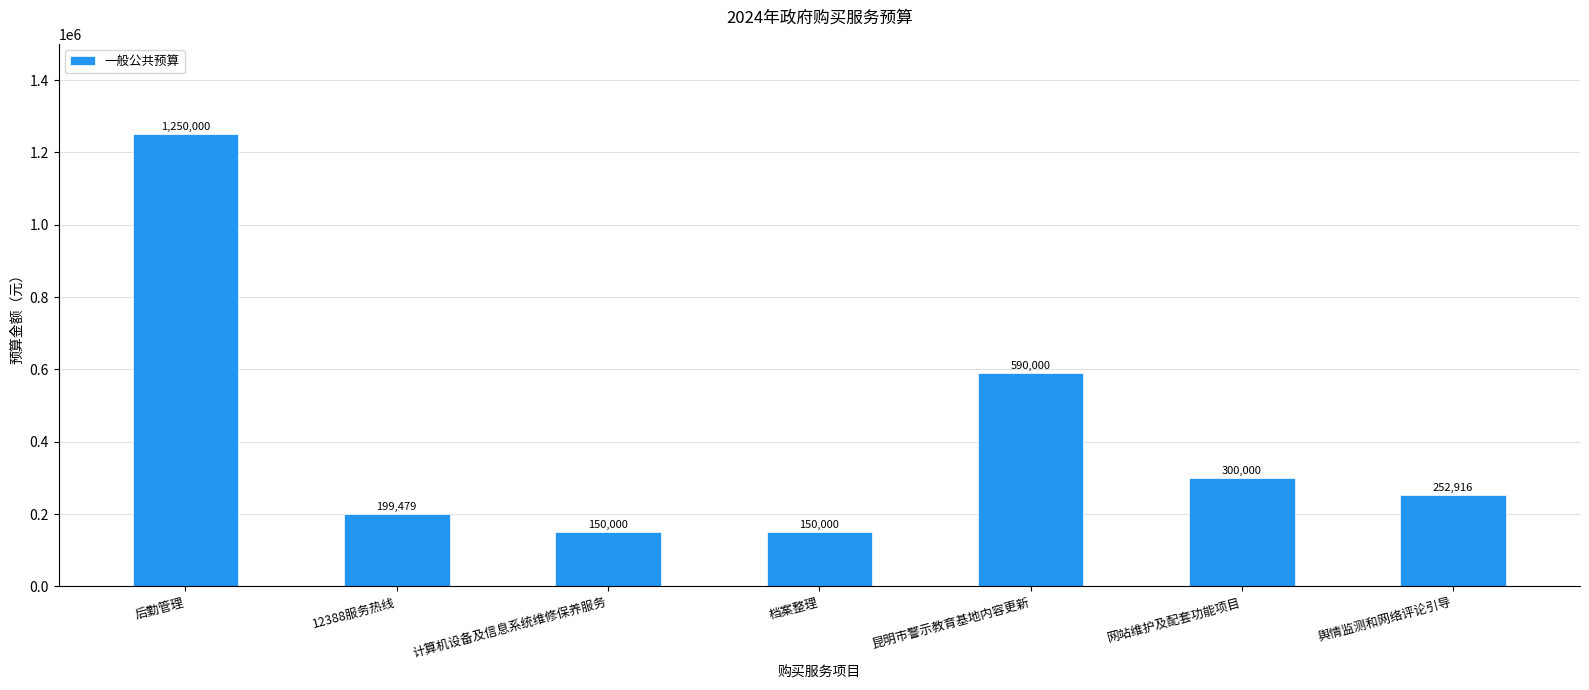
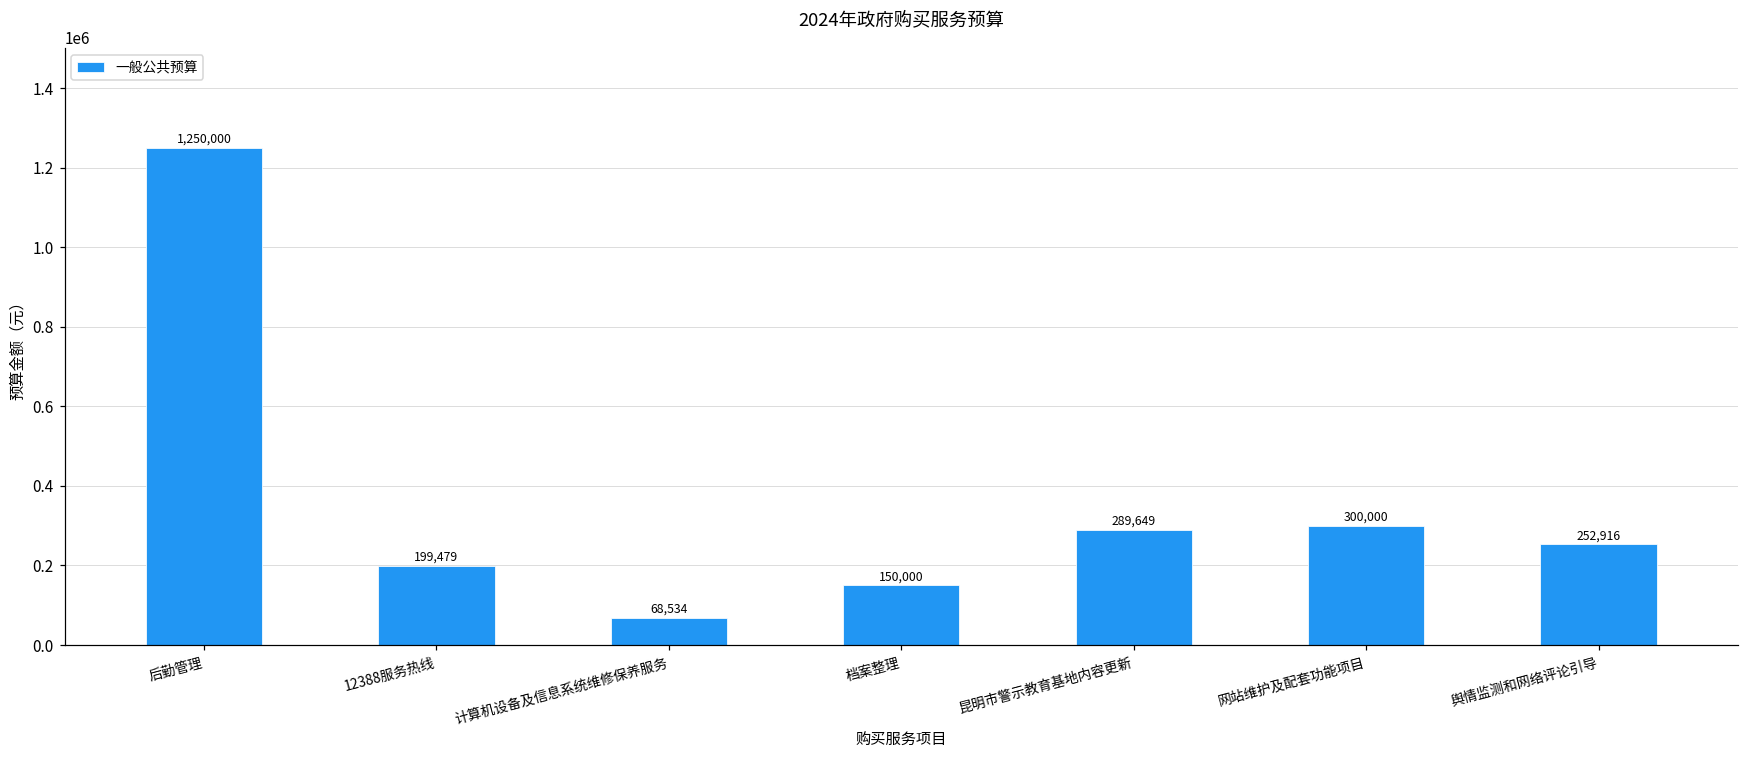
计算机设备及信息系统维修保养服务: 150,000 -> 68,534
昆明市警示教育基地内容更新: 590,000 -> 289,649
